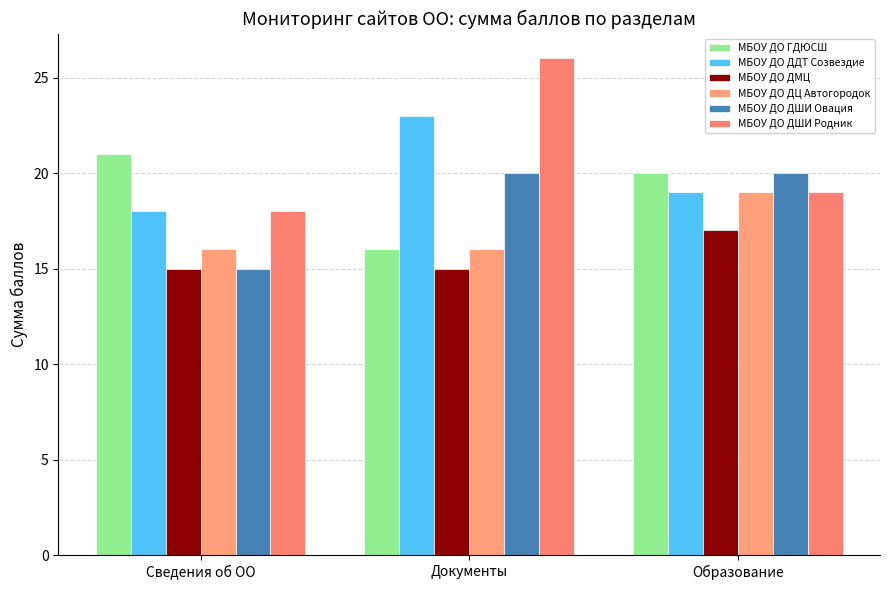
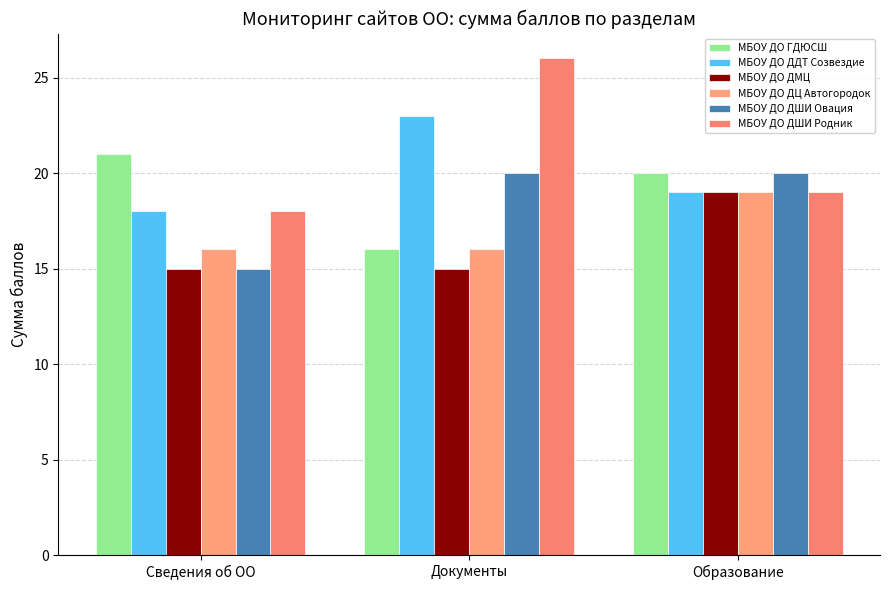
МБОУ ДО ДМЦ, Образование: 17 -> 19
